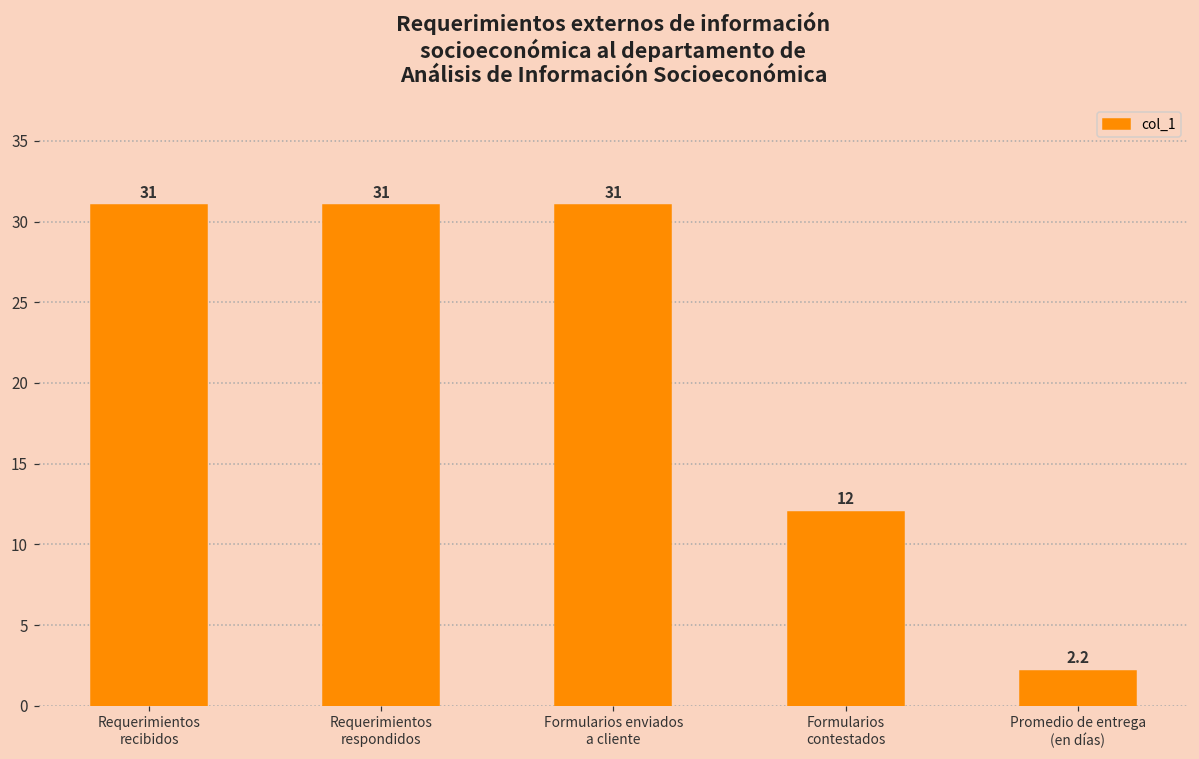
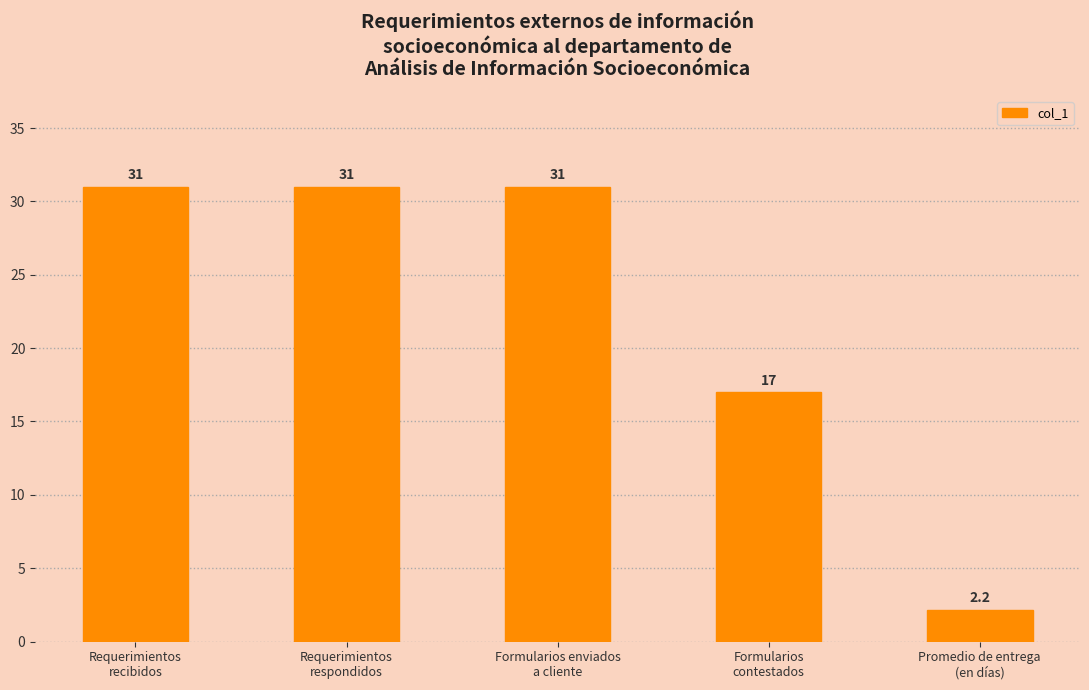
Formularios contestados: 12 -> 17
